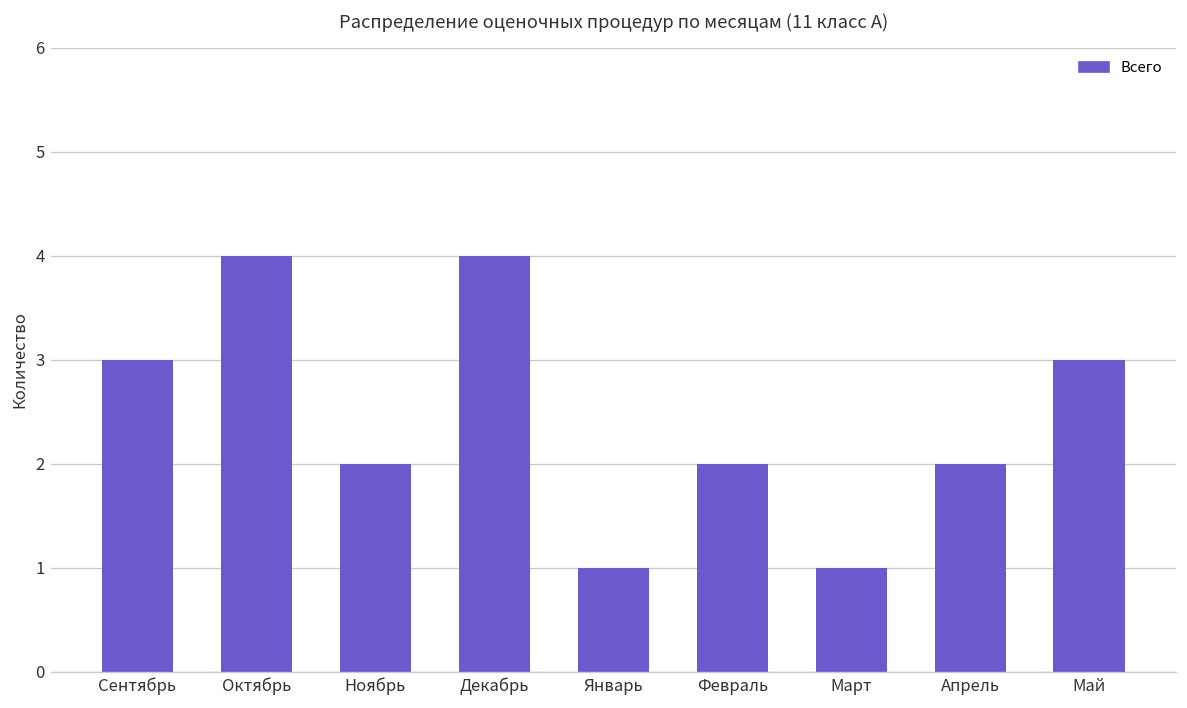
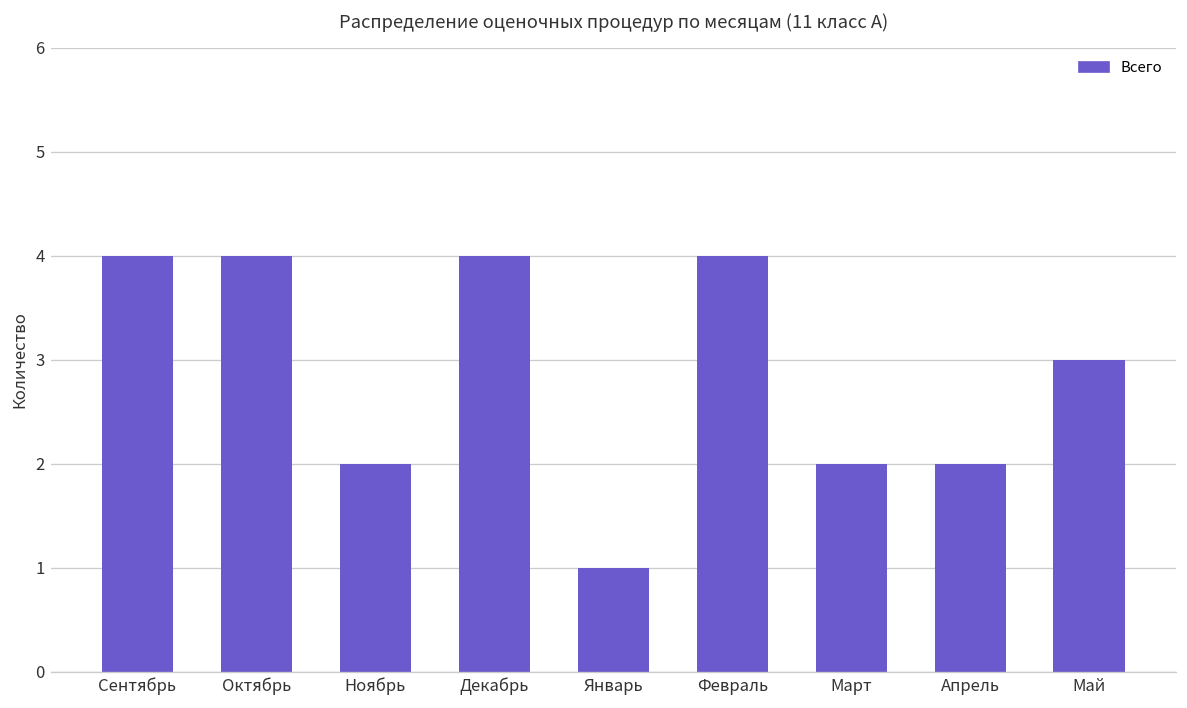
Сентябрь: 3 -> 4
Февраль: 2 -> 4
Март: 1 -> 2
